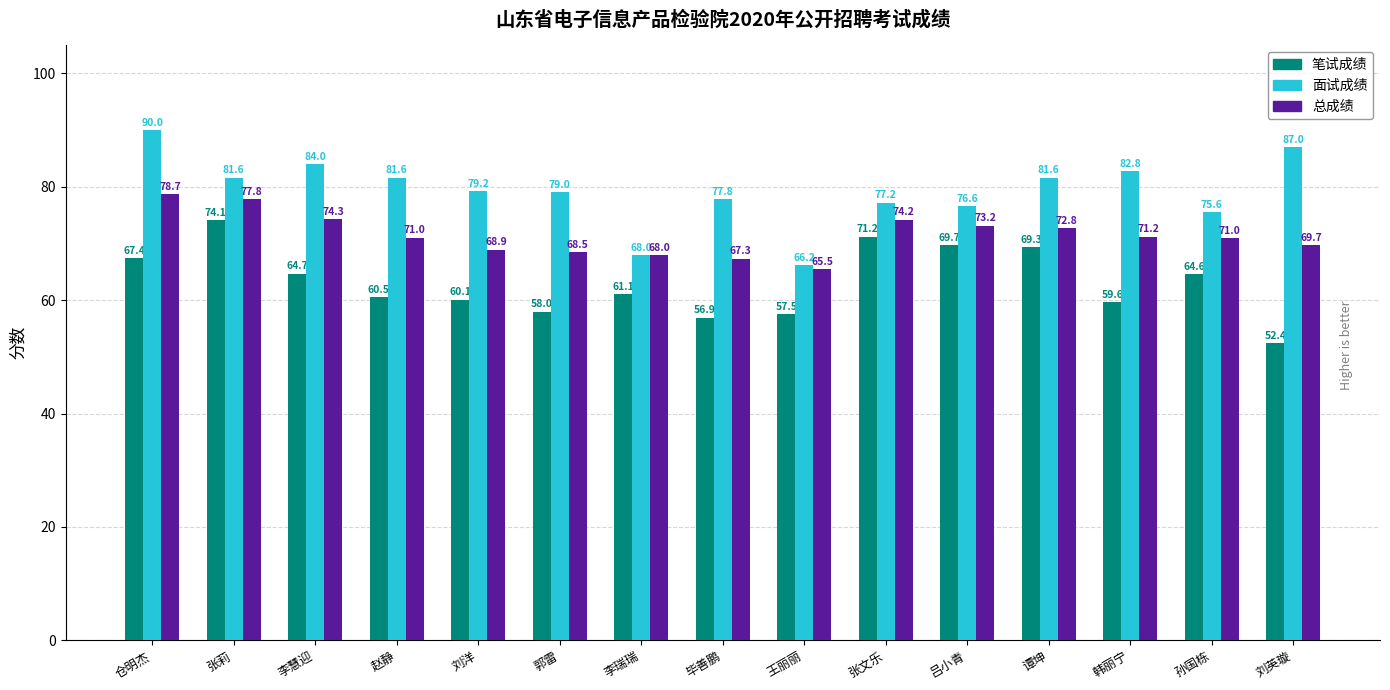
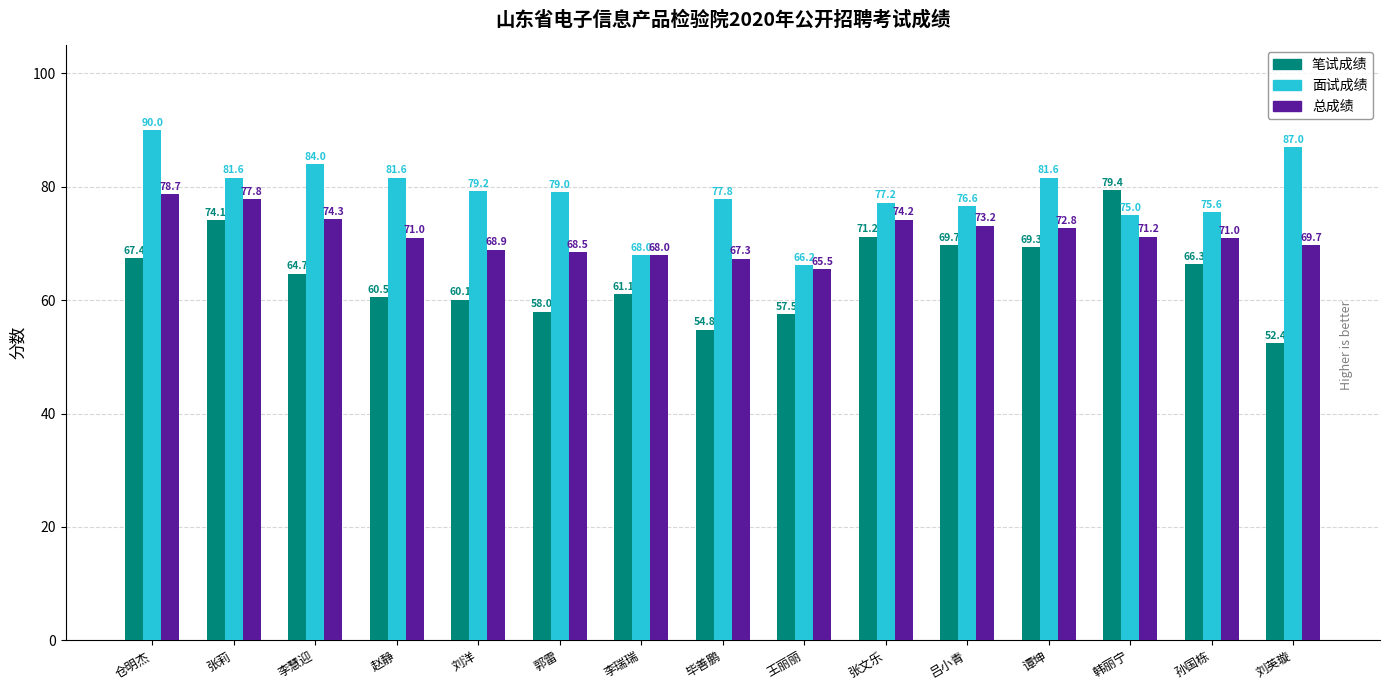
笔试成绩, 毕善鹏: 56.9 -> 54.8
笔试成绩, 韩丽宁: 59.6 -> 79.4
面试成绩, 韩丽宁: 82.8 -> 75.0
笔试成绩, 孙国栋: 64.6 -> 66.3
